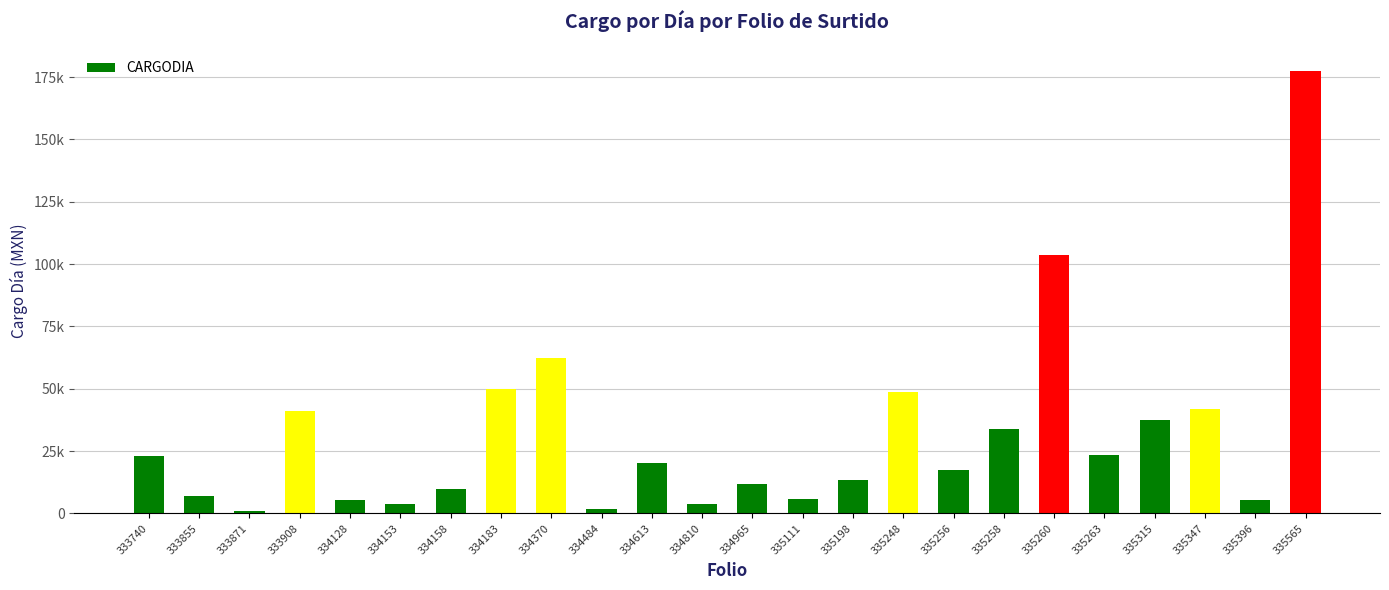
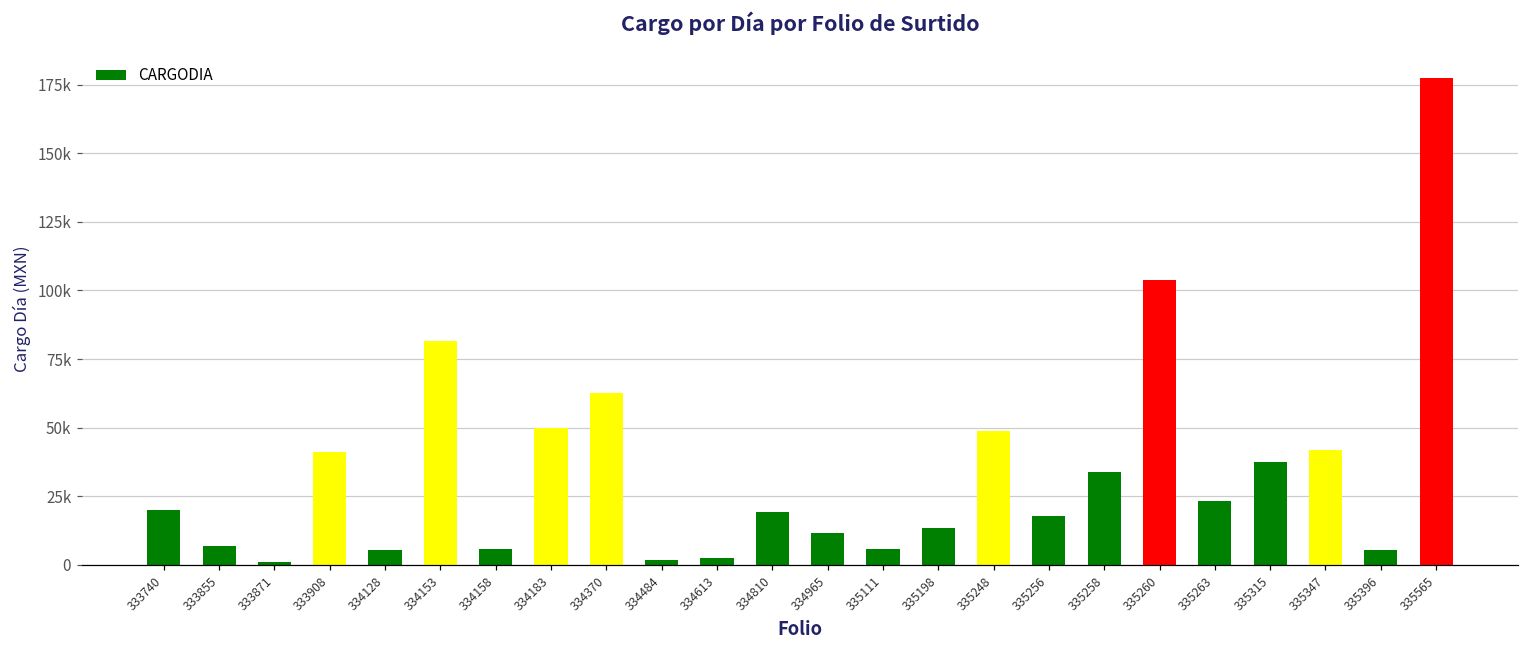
333740: 23000 -> 20000
334153: 4000 -> 82000
334158: 10000 -> 6000
334613: 20000 -> 2000
334810: 4000 -> 19000
